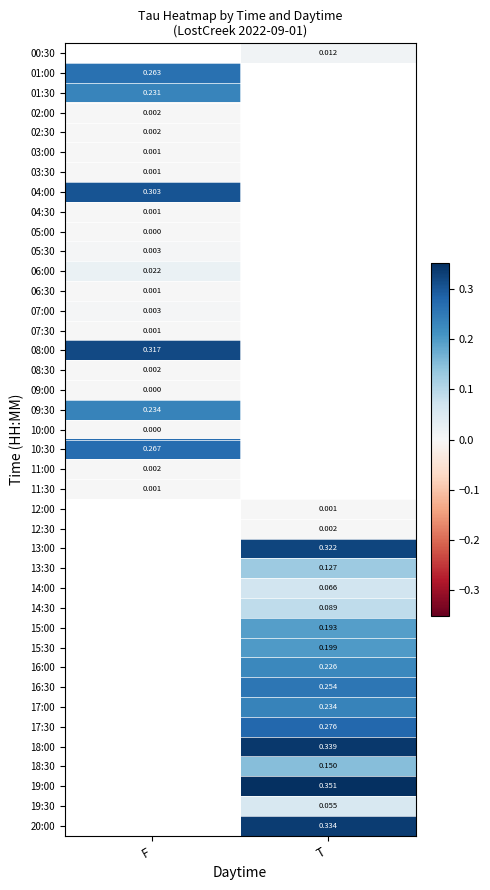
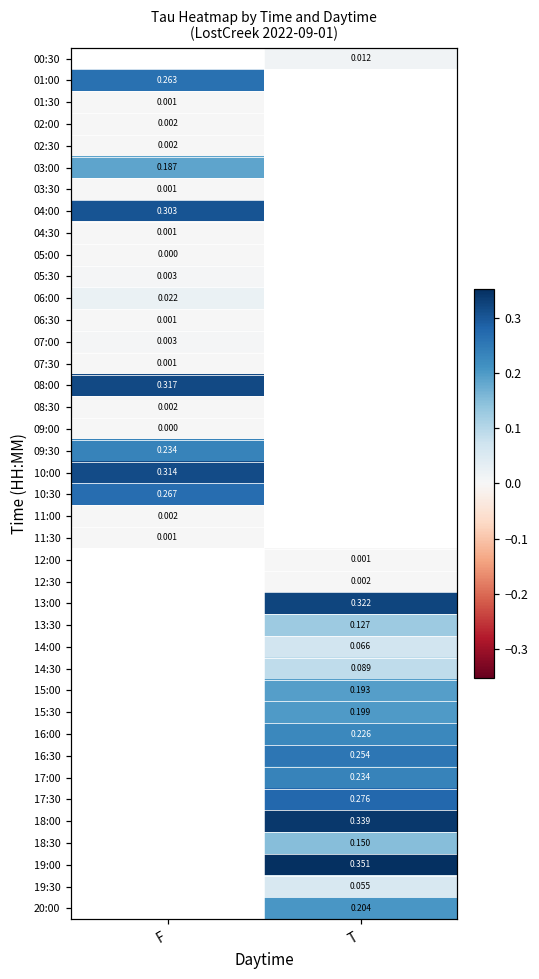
01:30, F: 0.231 -> 0.001
03:00, F: 0.001 -> 0.187
10:00, F: 0.000 -> 0.314
20:00, T: 0.334 -> 0.204
